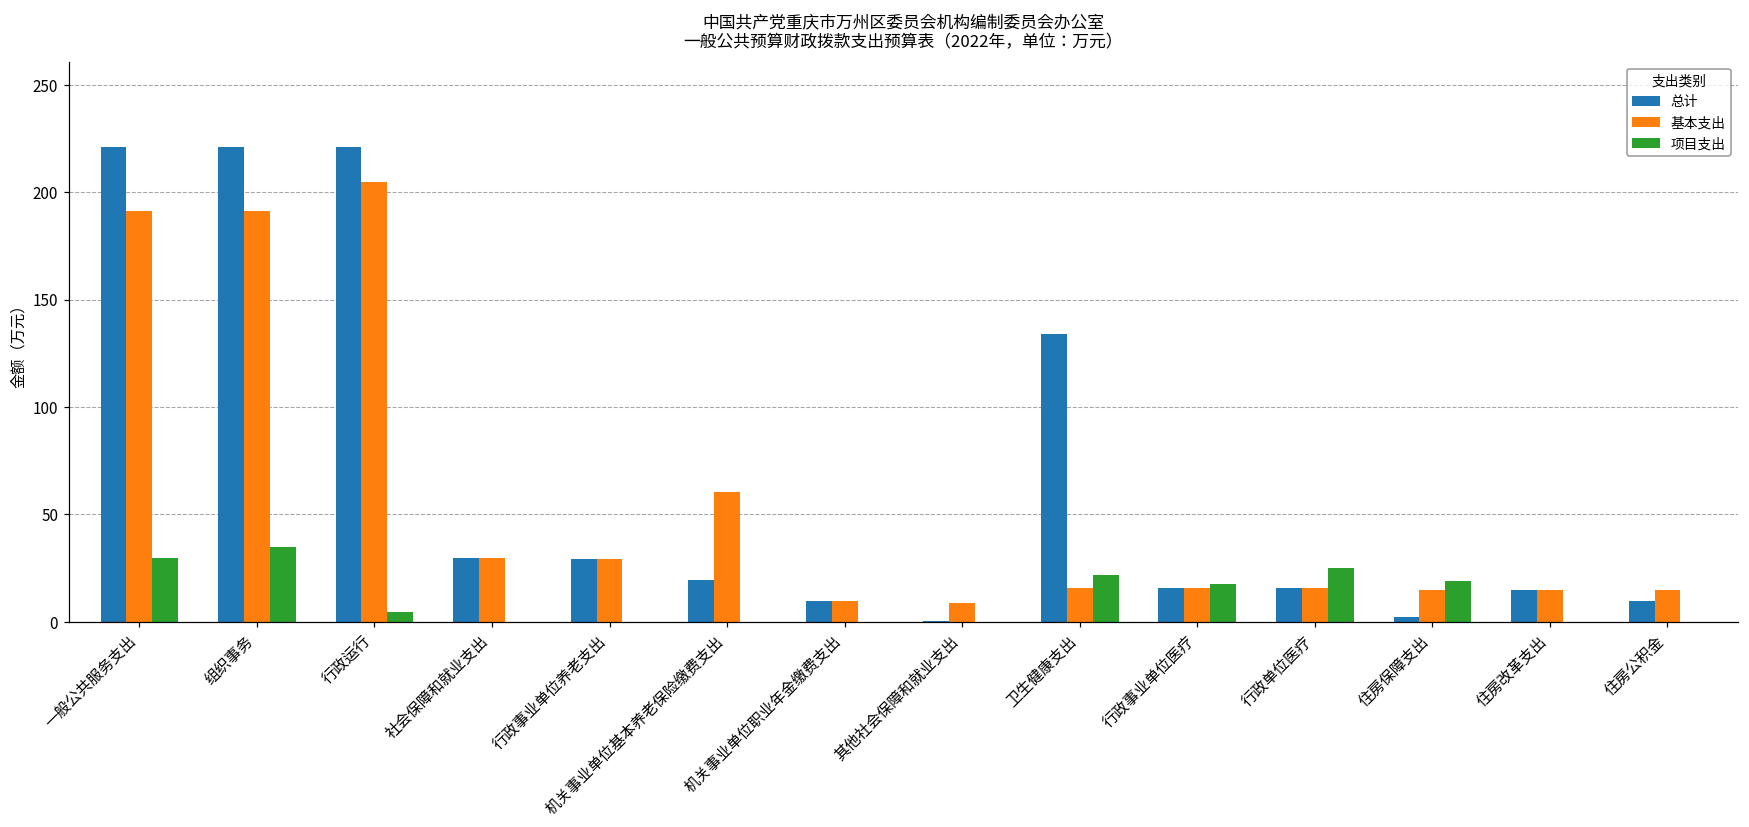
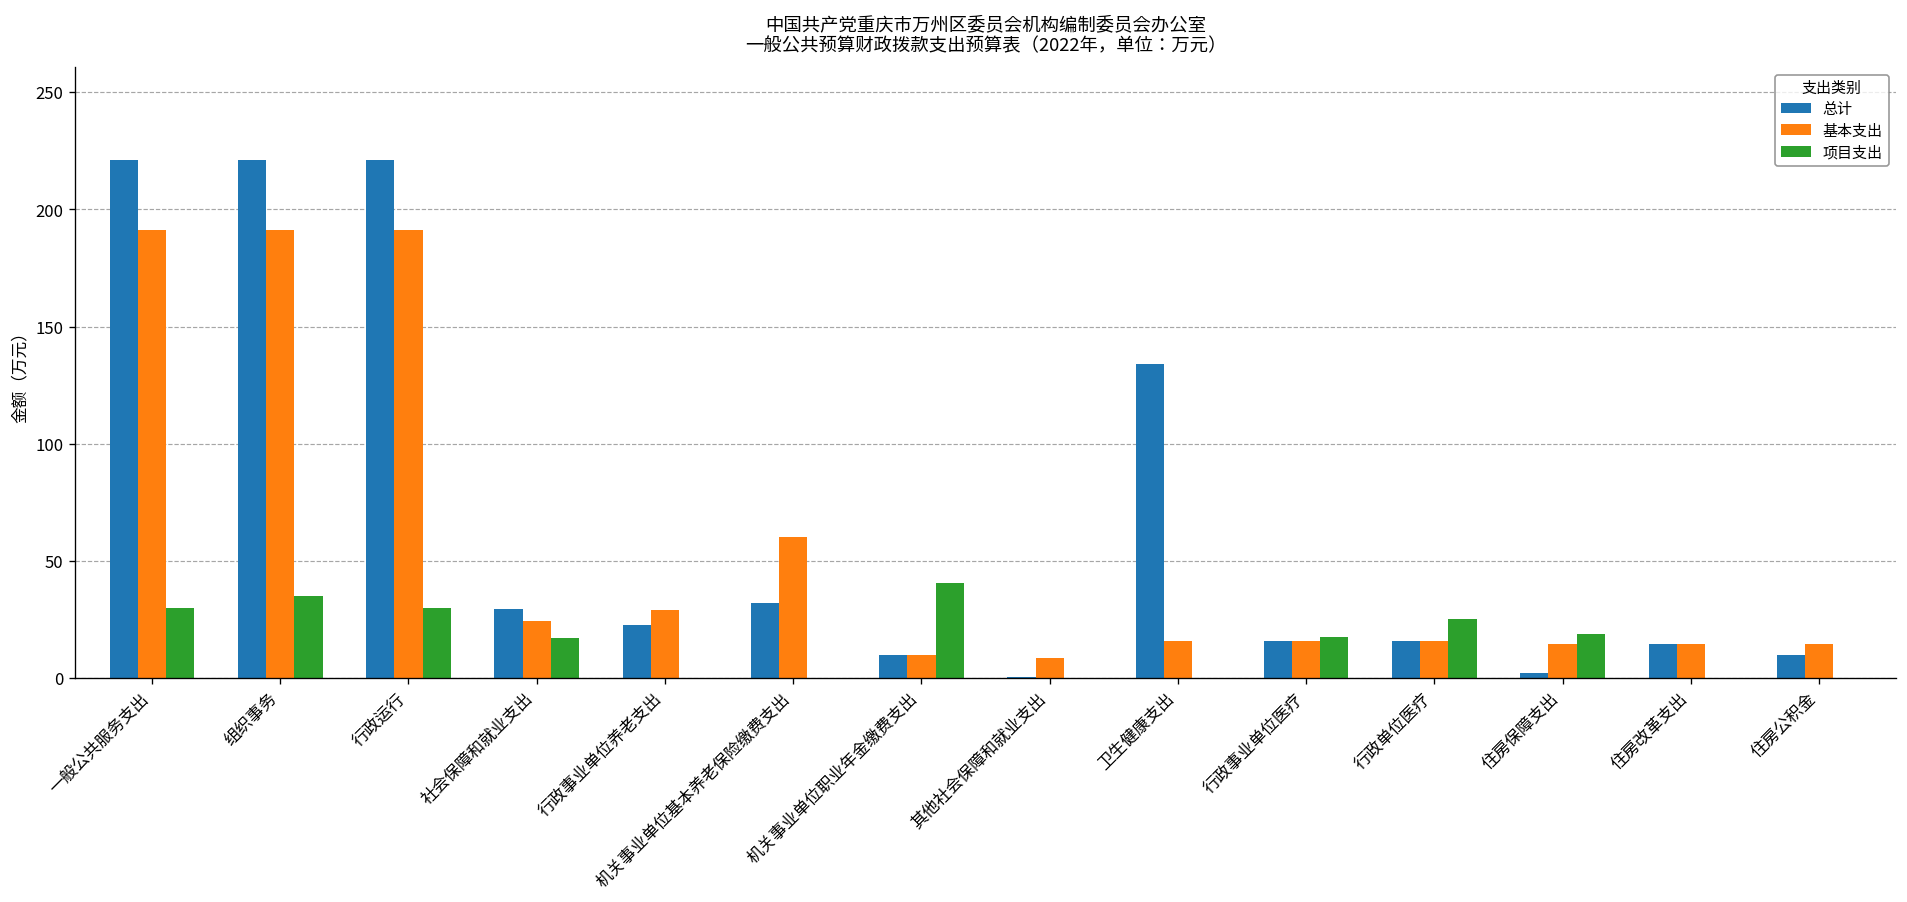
基本支出, 行政运行: 205 -> 191
项目支出, 行政运行: 5 -> 30
基本支出, 社会保障和就业支出: 30 -> 25
项目支出, 社会保障和就业支出: 0 -> 17
总计, 行政事业单位养老支出: 29 -> 22
总计, 机关事业单位基本养老保险缴费支出: 19 -> 32
项目支出, 机关事业单位职业年金缴费支出: 0 -> 40
项目支出, 卫生健康支出: 22 -> 0
